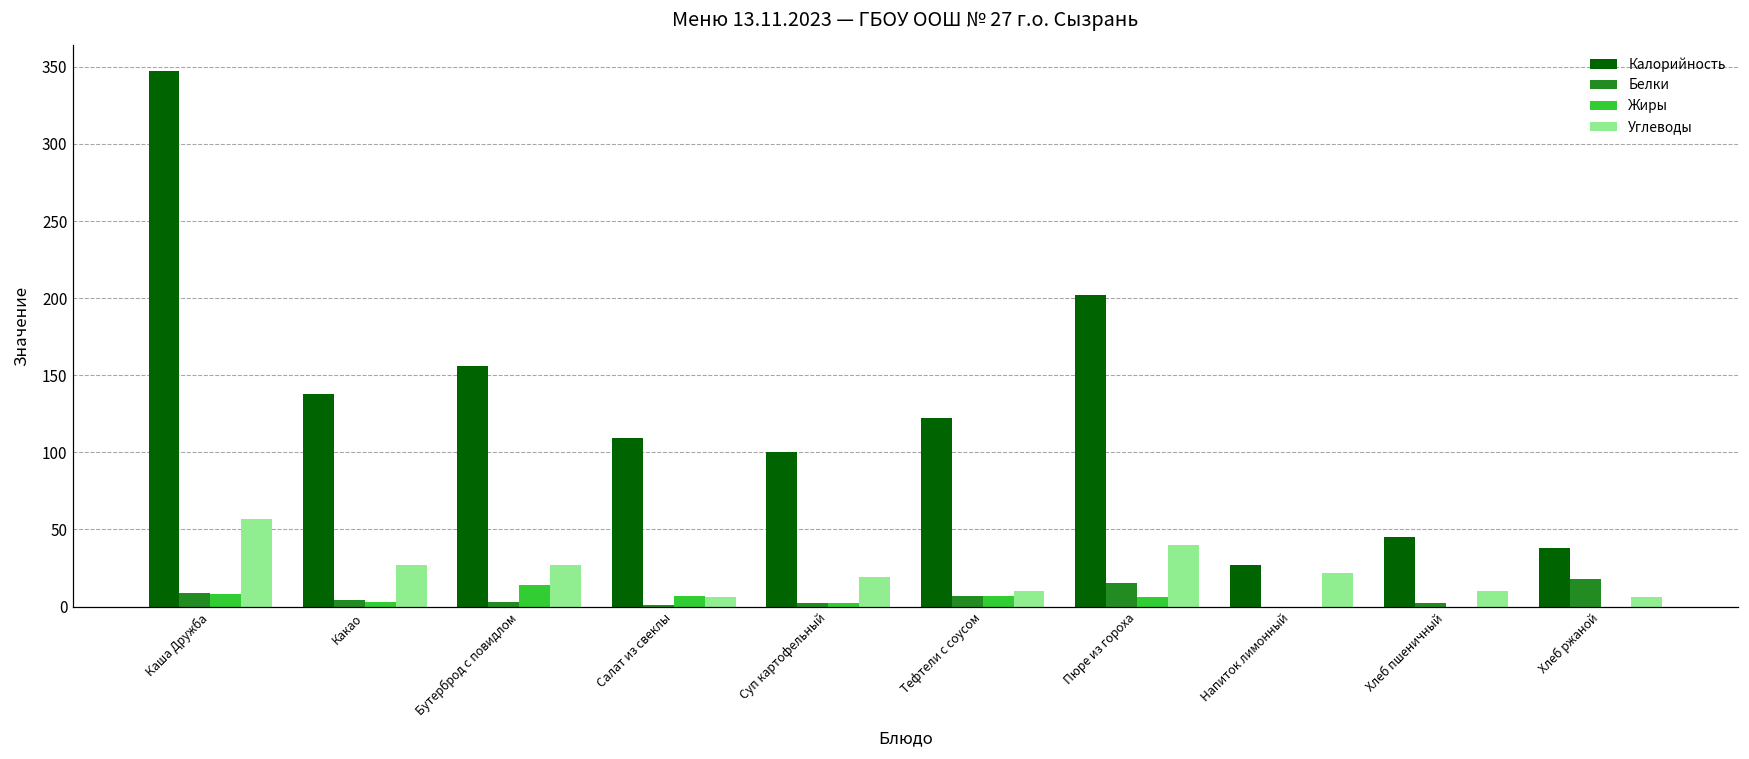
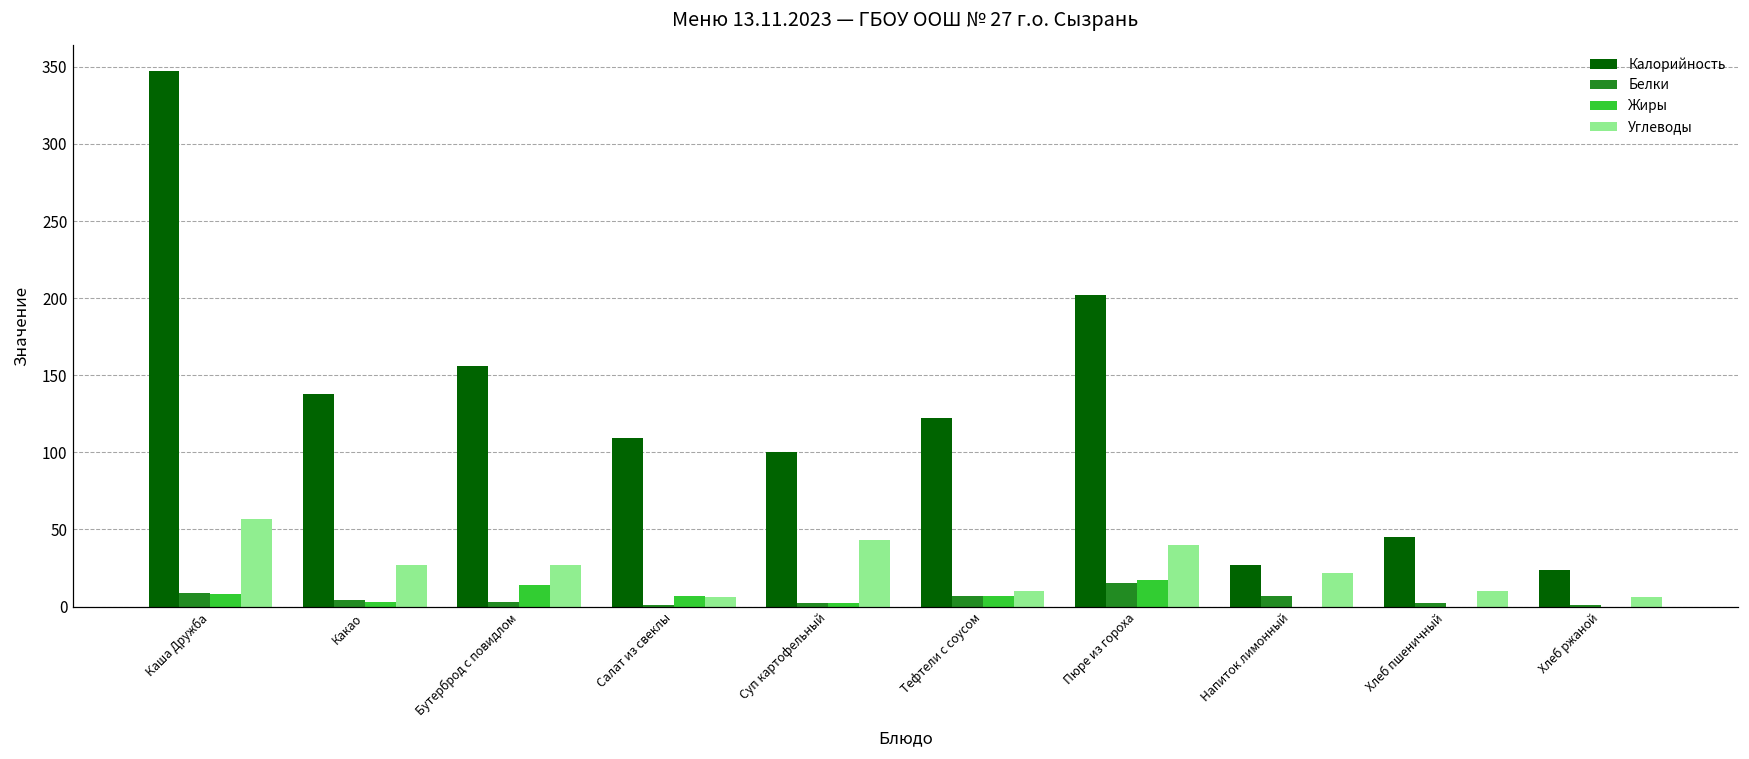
Углеводы, Суп картофельный: 19 -> 43
Жиры, Пюре из гороха: 6 -> 17
Белки, Напиток лимонный: 0 -> 7
Калорийность, Хлеб ржаной: 38 -> 24
Белки, Хлеб ржаной: 18 -> 1
